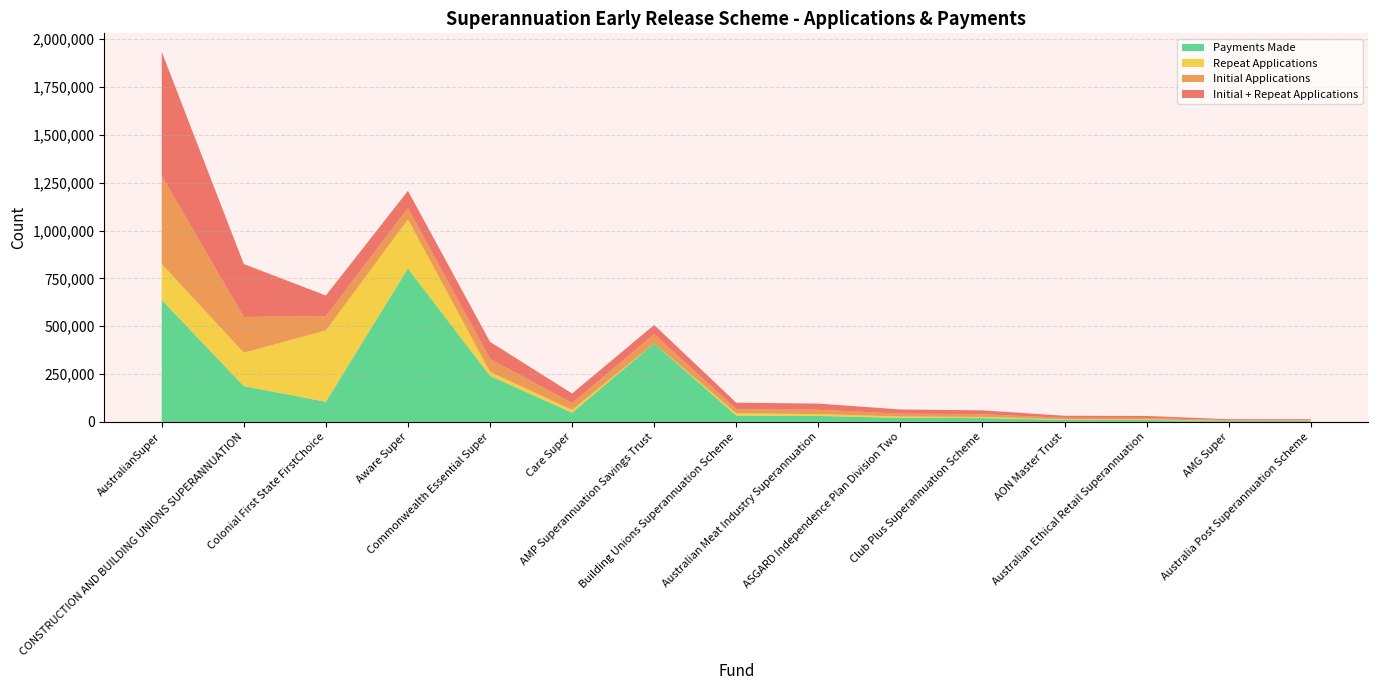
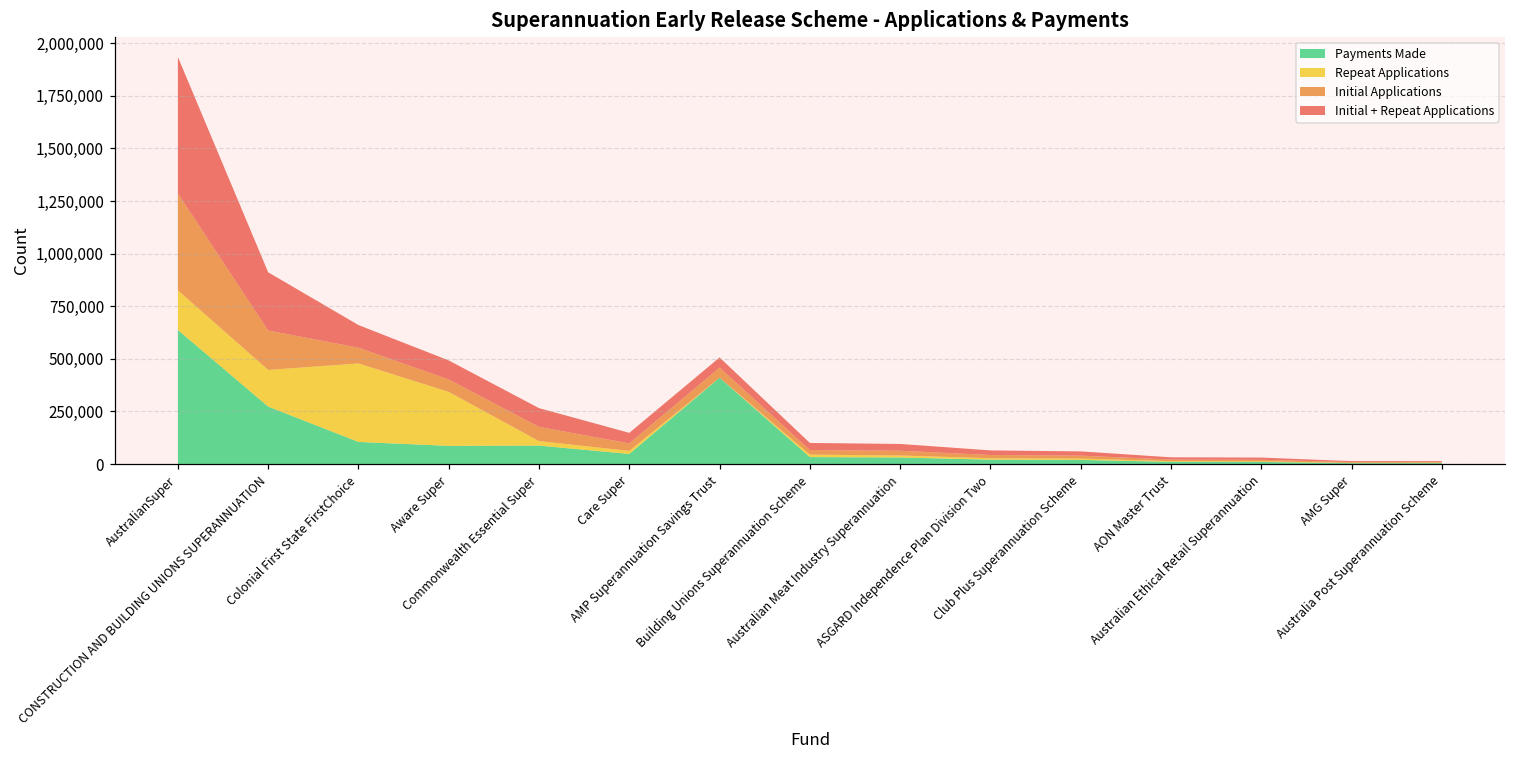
Payments Made, CONSTRUCTION AND BUILDING UNIONS SUPERANNUATION: 190,000 -> 270,000
Payments Made, Aware Super: 800,000 -> 90,000
Payments Made, Commonwealth Essential Super: 240,000 -> 90,000
